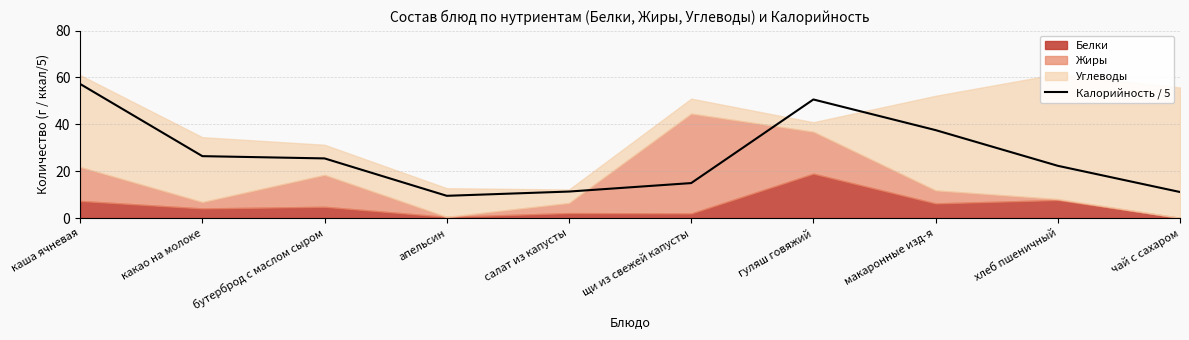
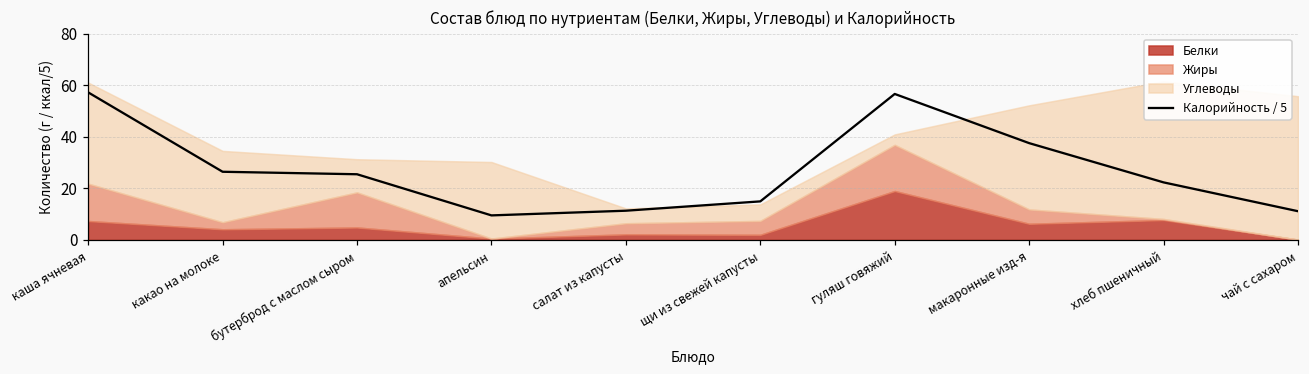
Углеводы, апельсин: 12 -> 30
Жиры, щи из свежей капусты: 43 -> 5
Калорийность / 5, гуляш говяжий: 51 -> 57
